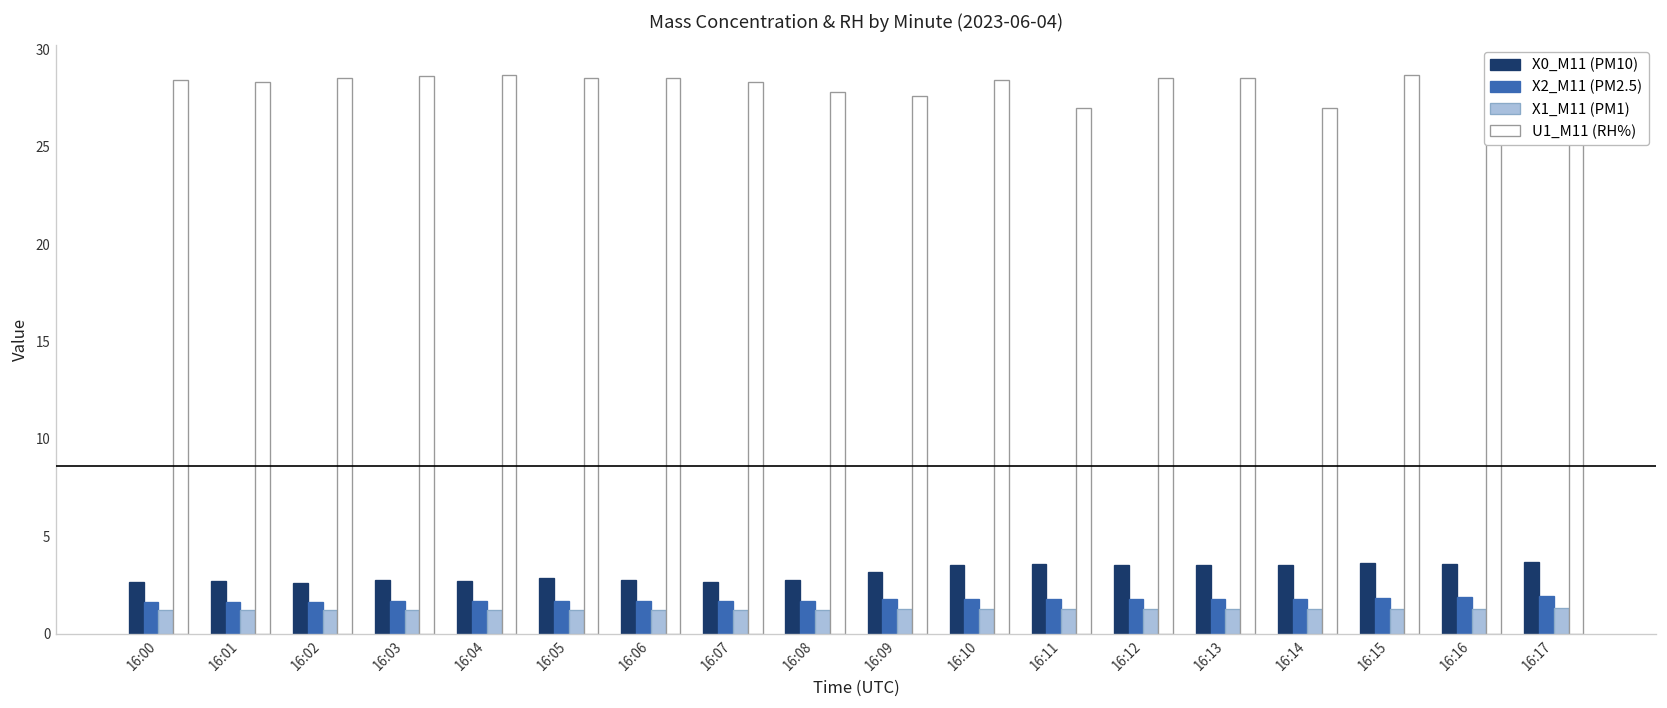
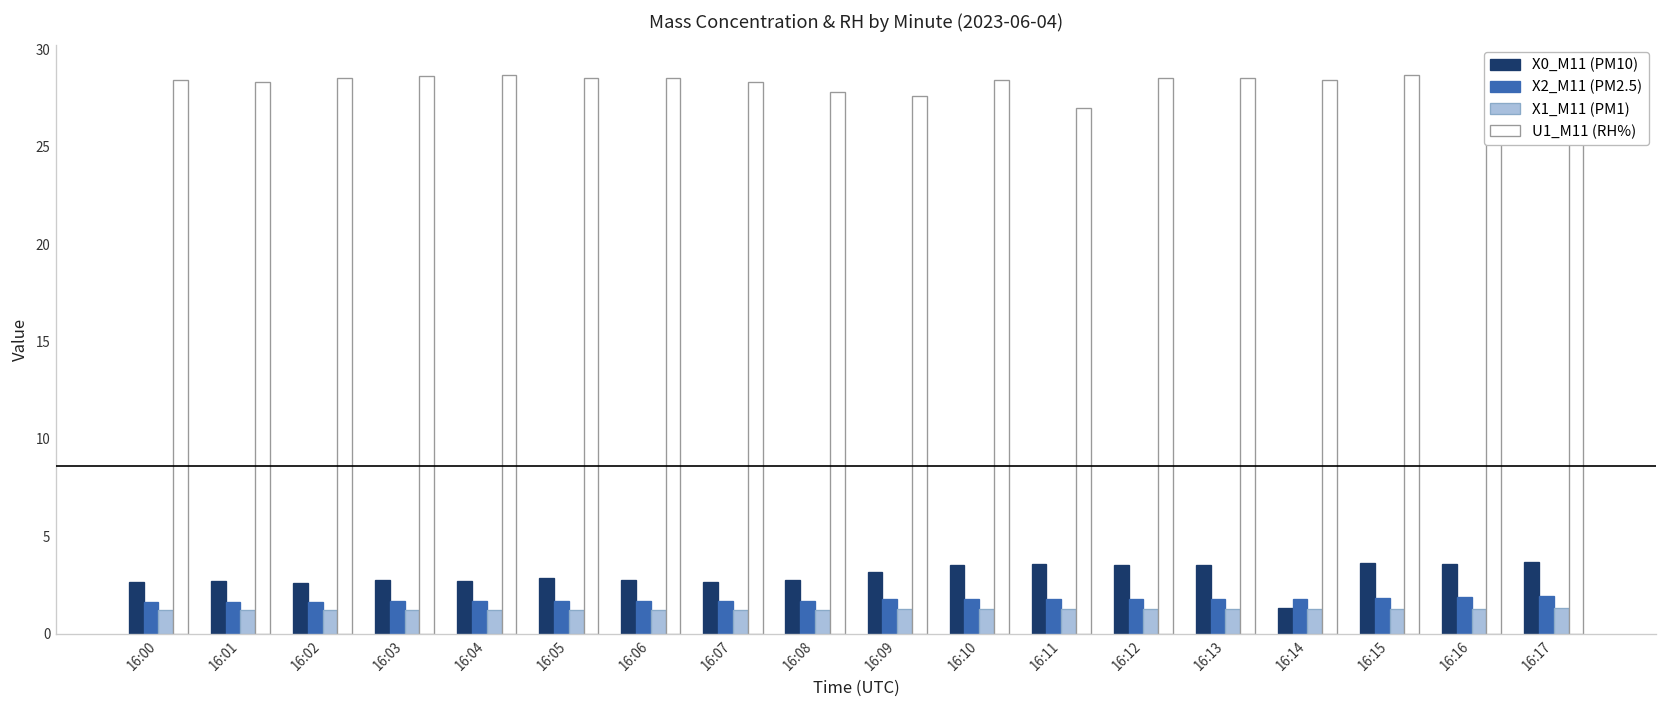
X0_M11 (PM10), 16:14: 3.6 -> 1.4
U1_M11 (RH%), 16:14: 27.0 -> 28.4
